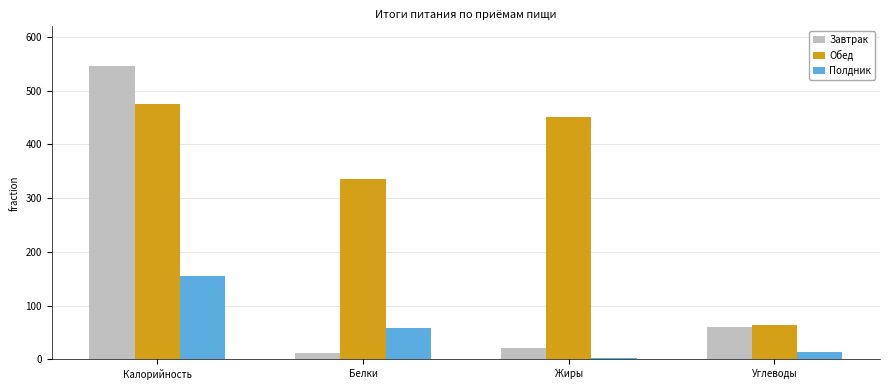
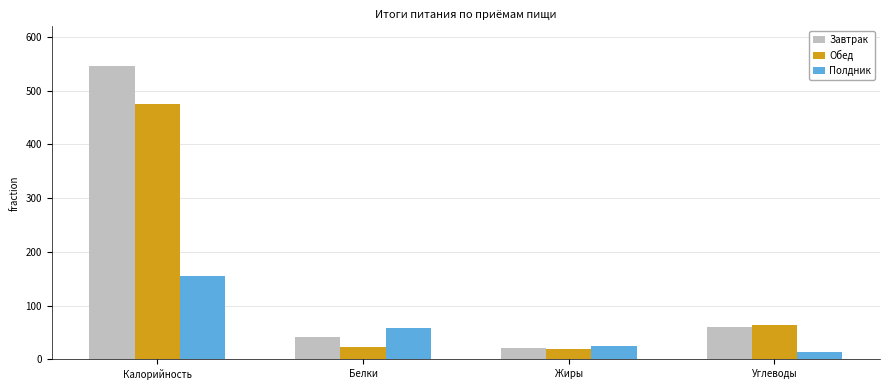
Завтрак, Белки: 10 -> 40
Обед, Белки: 340 -> 20
Обед, Жиры: 450 -> 20
Полдник, Жиры: 0 -> 30
